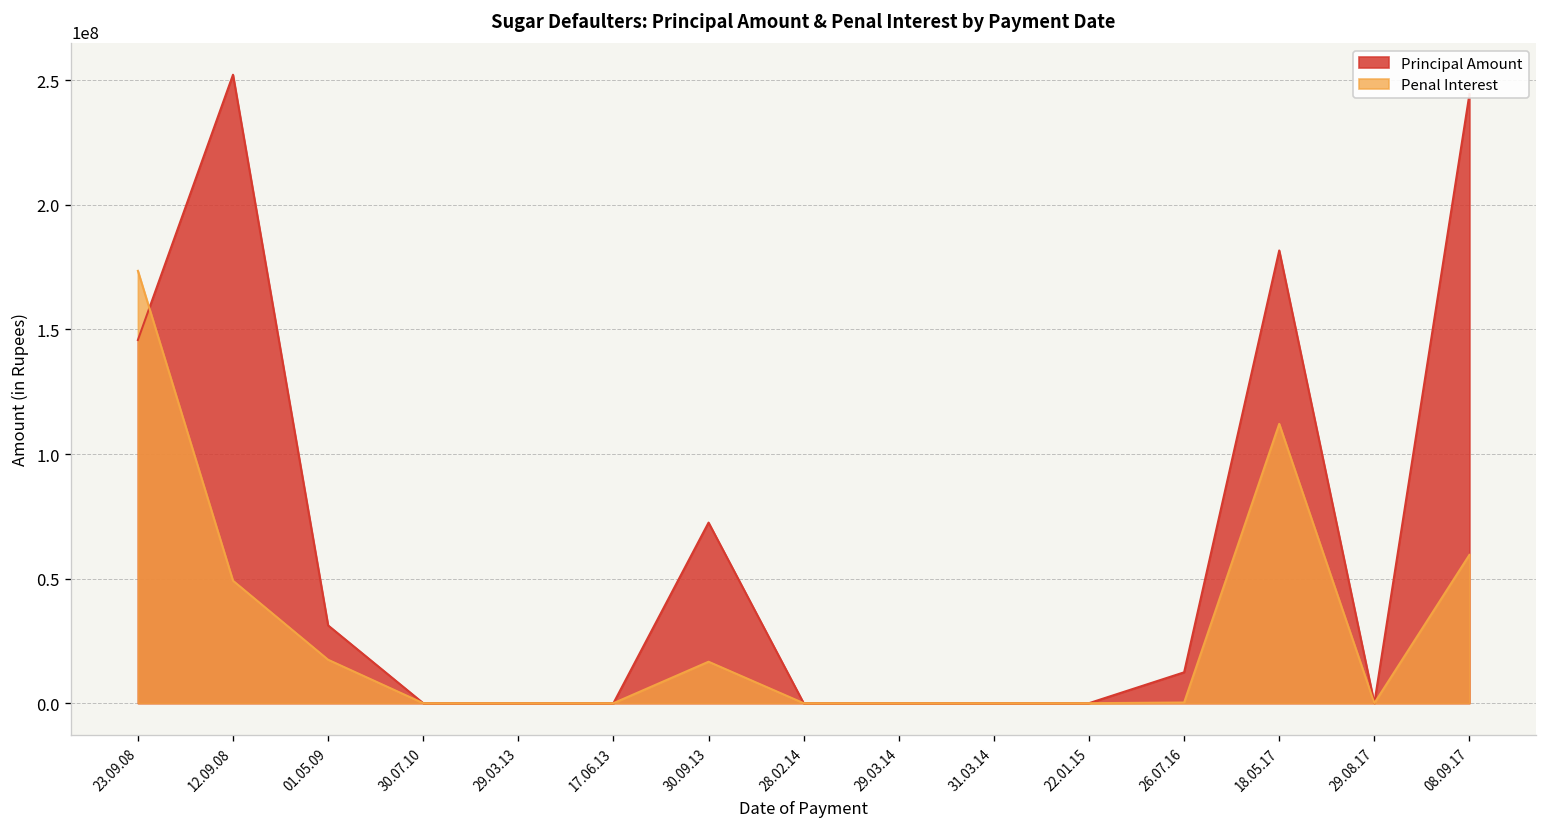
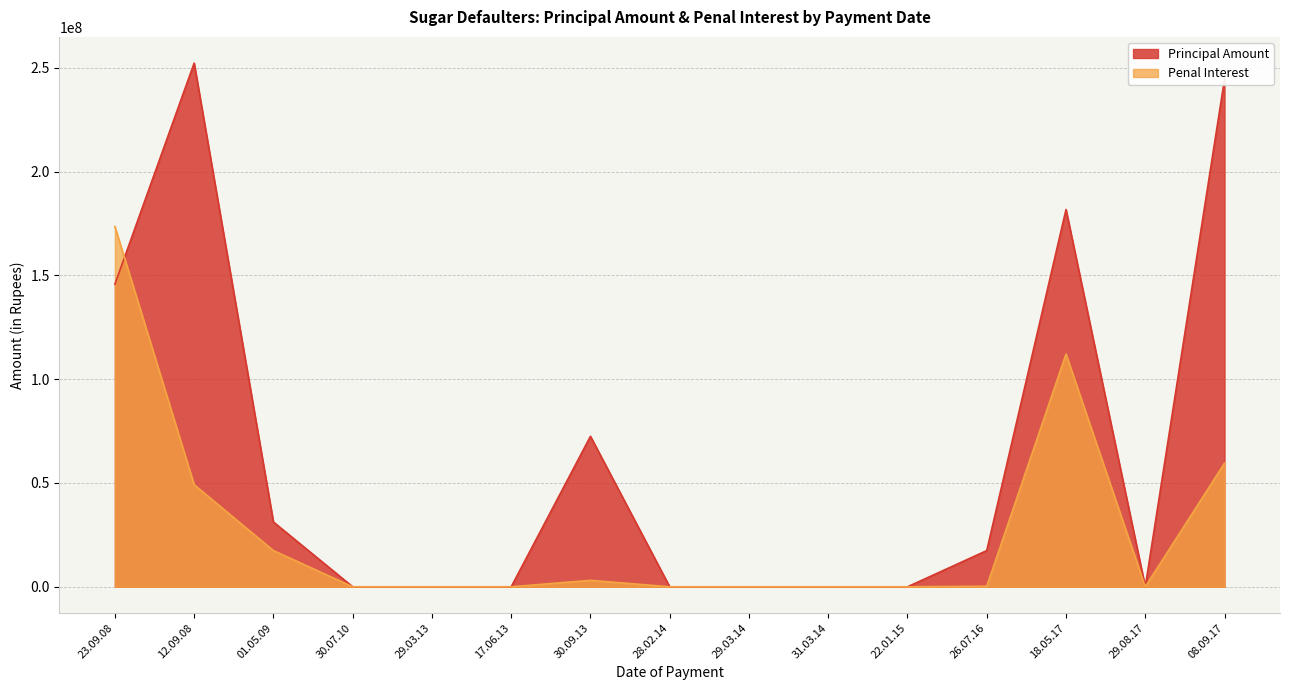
Penal Interest, 30.09.13: 17000000 -> 3000000
Principal Amount, 26.07.16: 12000000 -> 17000000
